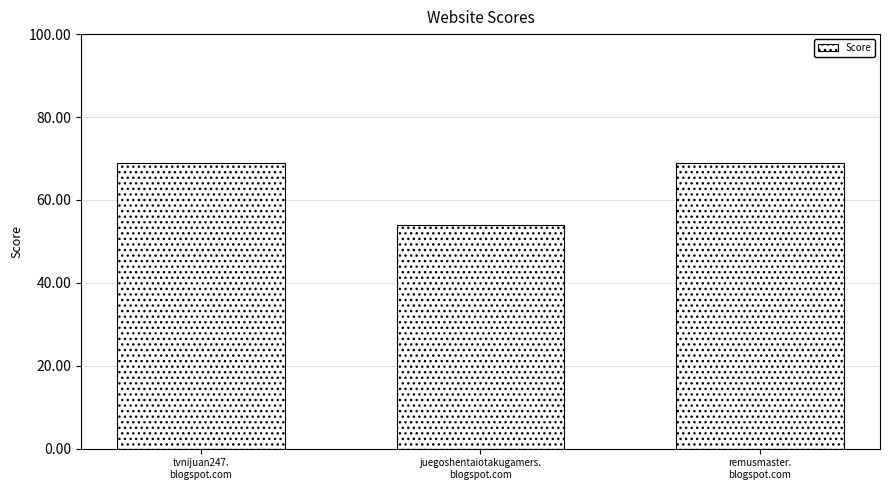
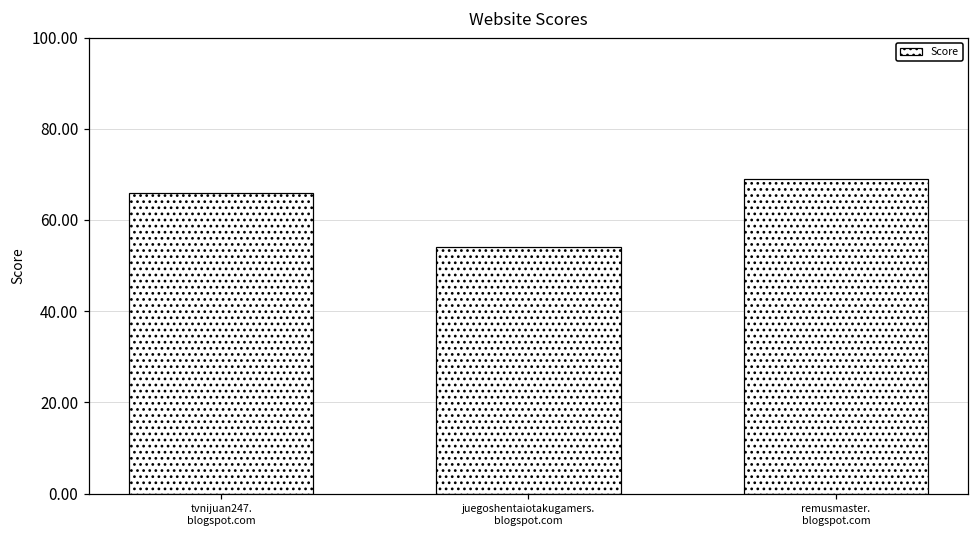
tvnijuan247. blogspot.com: 69 -> 66
